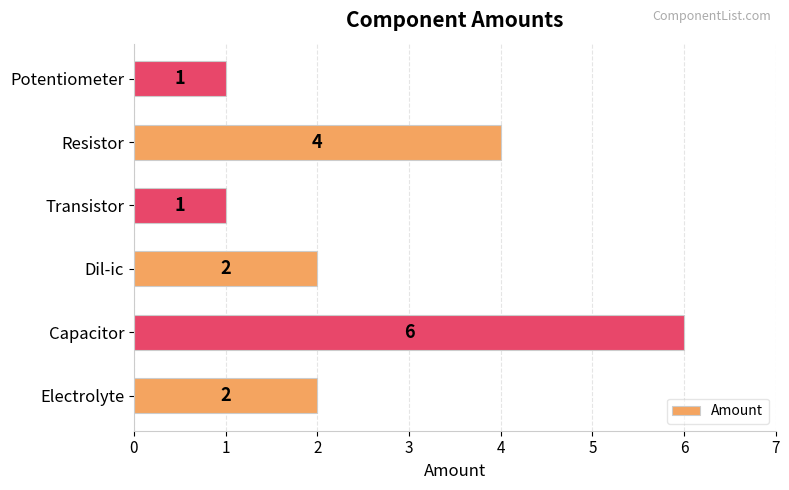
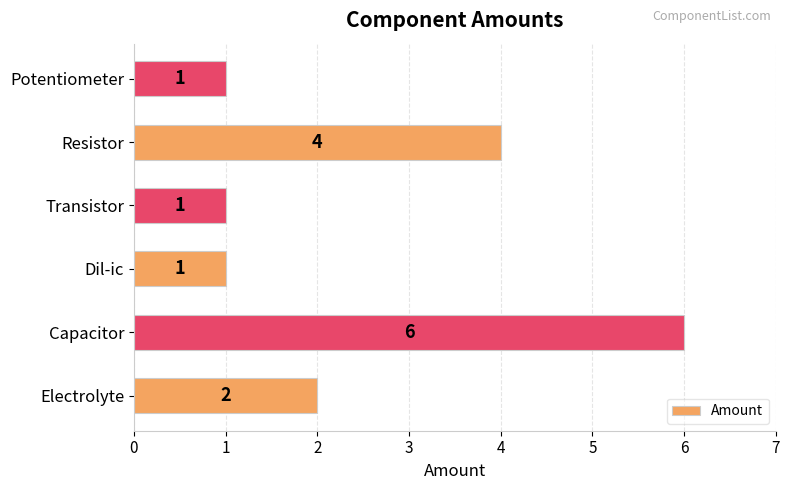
Dil-ic: 2 -> 1
